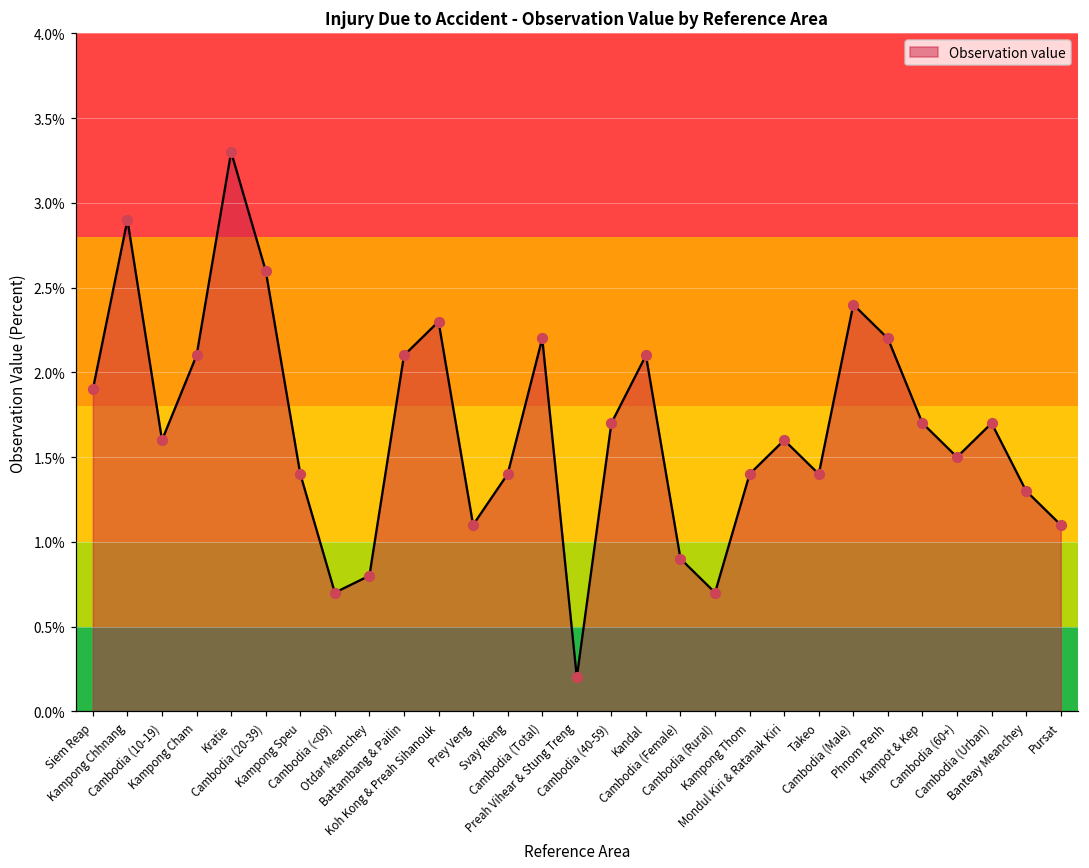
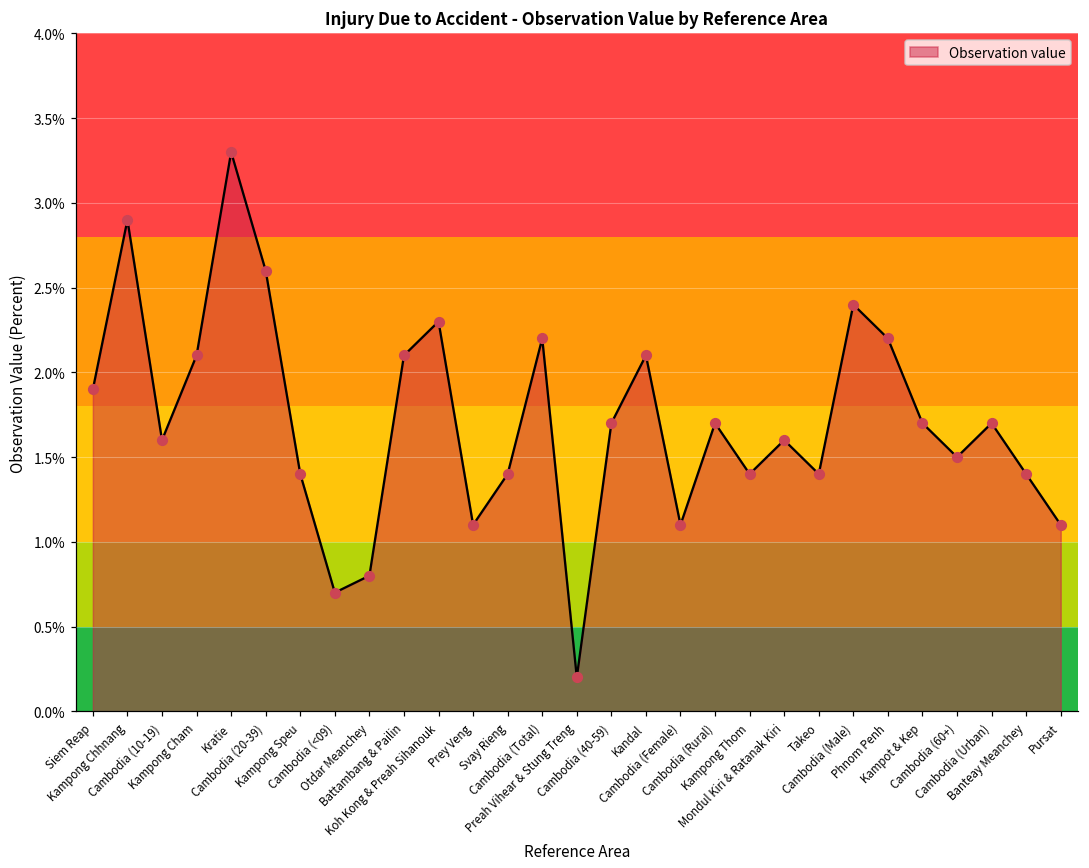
Cambodia (Female): 0.9% -> 1.1%
Cambodia (Rural): 0.7% -> 1.7%
Banteay Meanchey: 1.3% -> 1.4%
